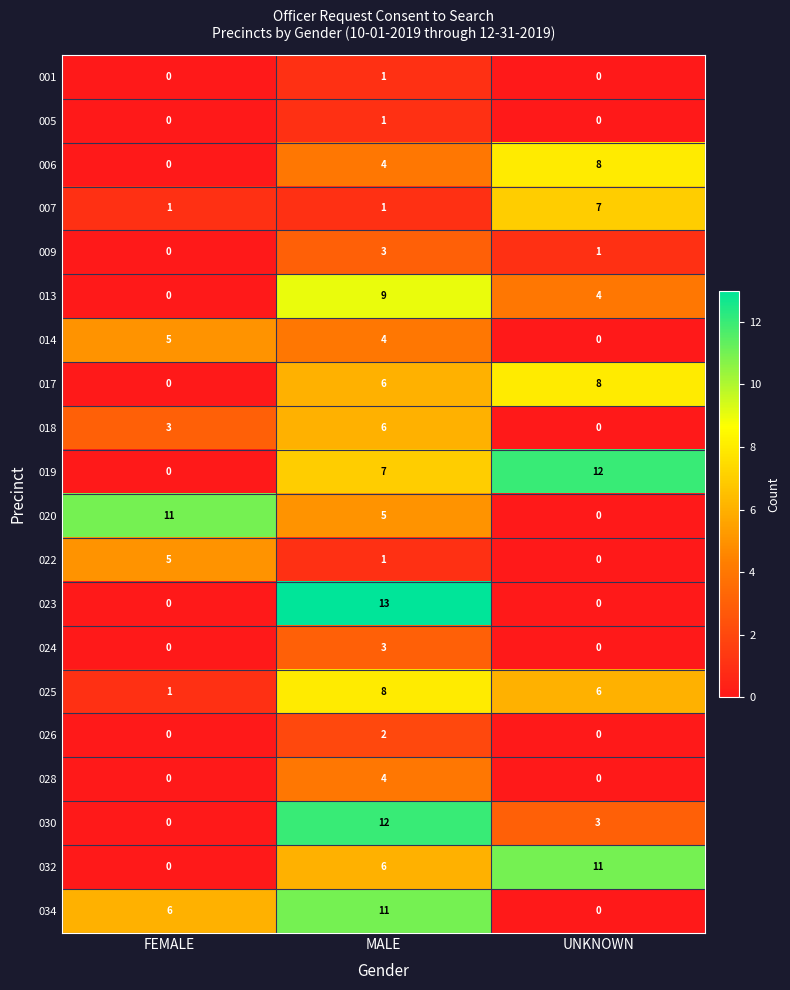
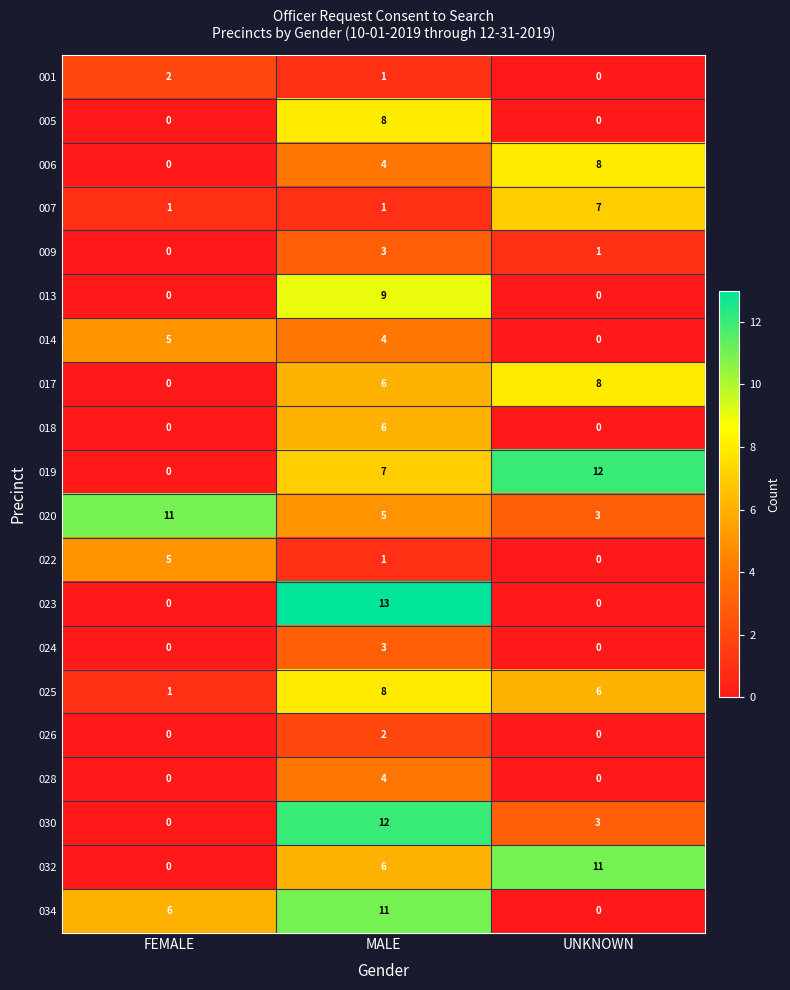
001, FEMALE: 0 -> 2
005, MALE: 1 -> 8
013, UNKNOWN: 4 -> 0
018, FEMALE: 3 -> 0
020, UNKNOWN: 0 -> 3
